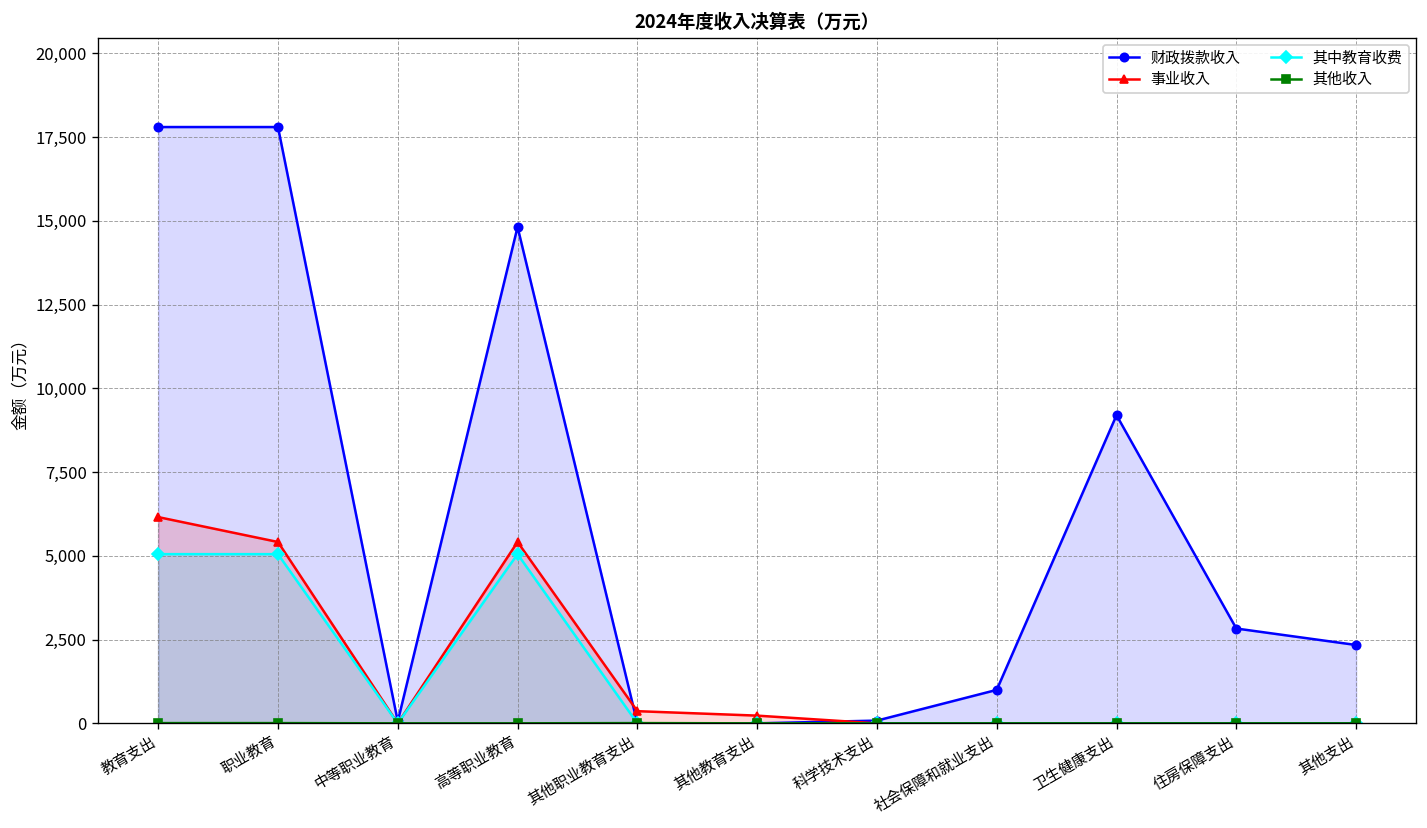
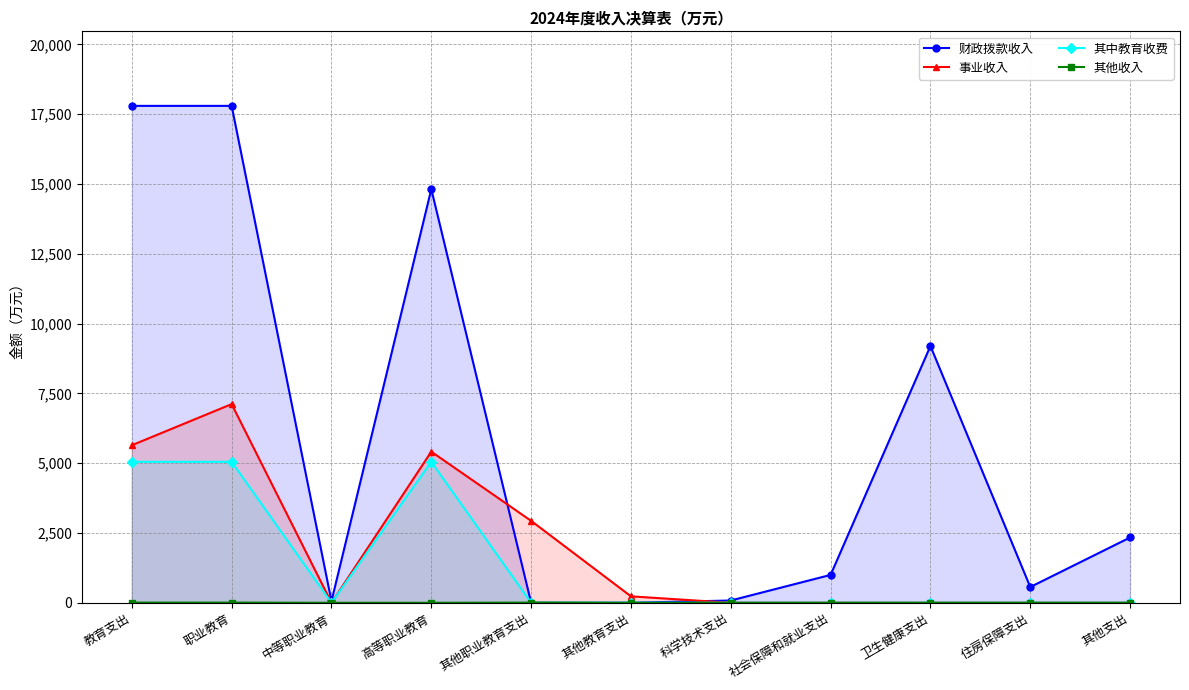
事业收入, 教育支出: 6,200 -> 5,600
事业收入, 职业教育: 5,400 -> 7,100
事业收入, 其他职业教育支出: 400 -> 2,900
财政拨款收入, 住房保障支出: 2,800 -> 600
